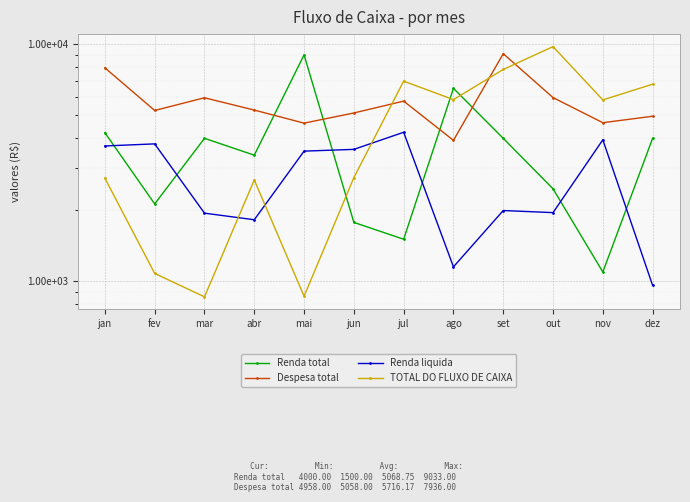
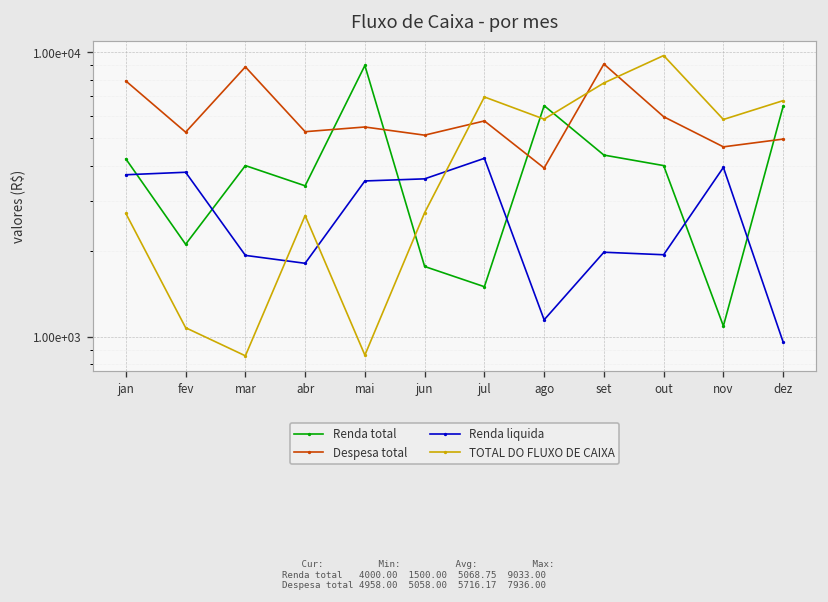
Despesa total, mar: 5900 -> 8900
Despesa total, mai: 4600 -> 5500
Renda total, set: 4000 -> 4400
Renda total, out: 2400 -> 4000
Renda total, dez: 4000 -> 6500
